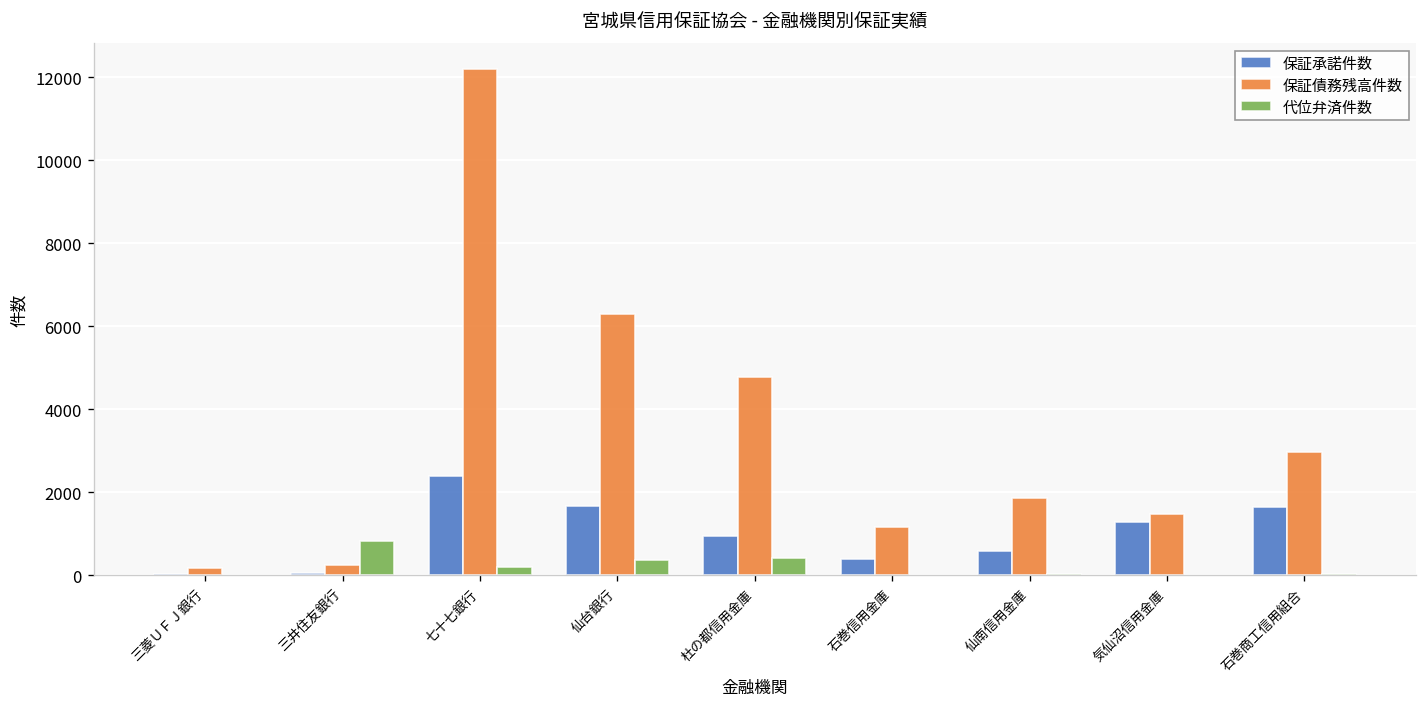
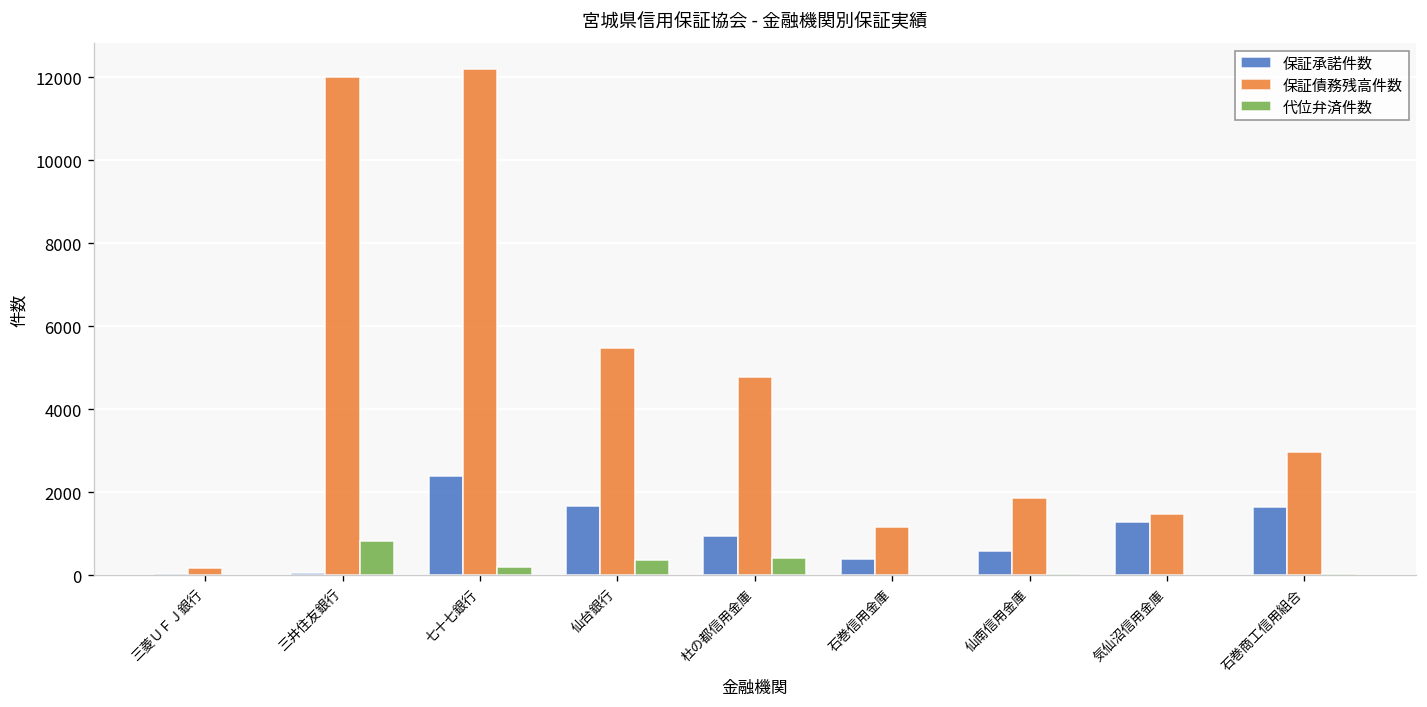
保証債務残高件数, 三井住友銀行: 200 -> 12000
保証債務残高件数, 仙台銀行: 6300 -> 5500
